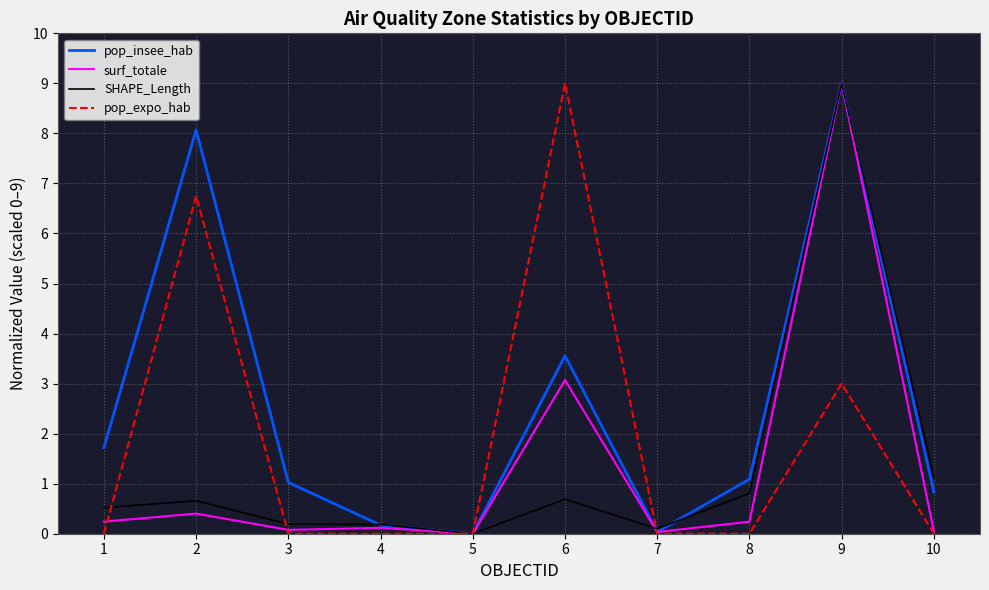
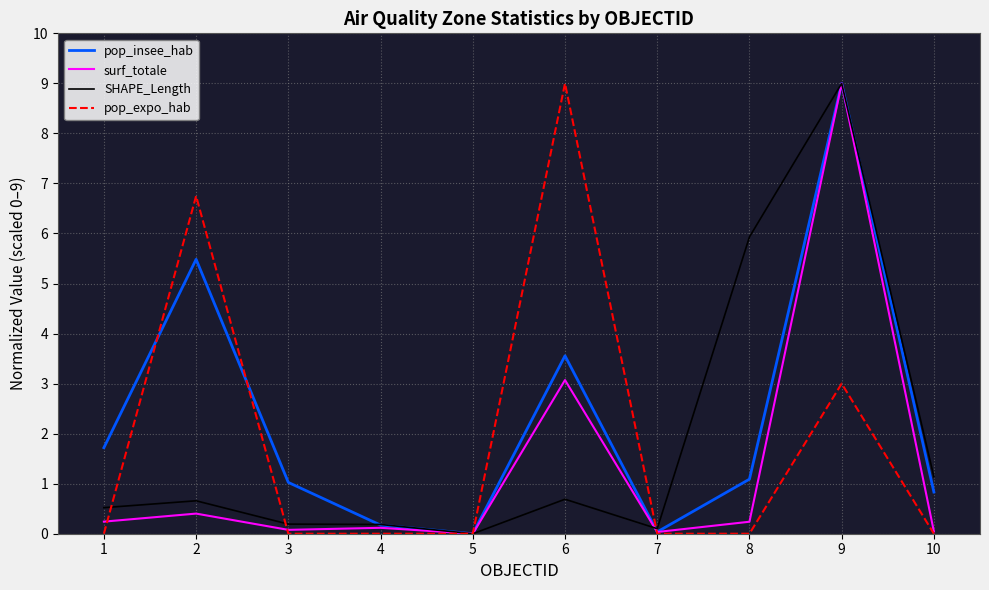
pop_insee_hab, 2: 8.1 -> 5.5
SHAPE_Length, 8: 0.8 -> 5.9
